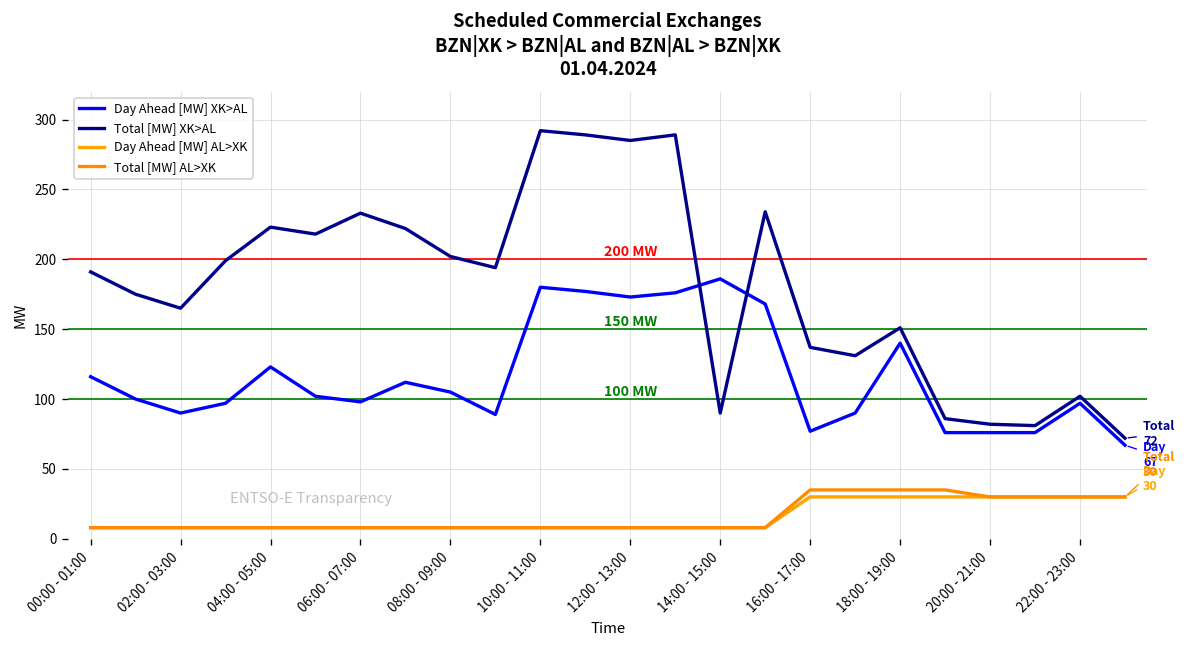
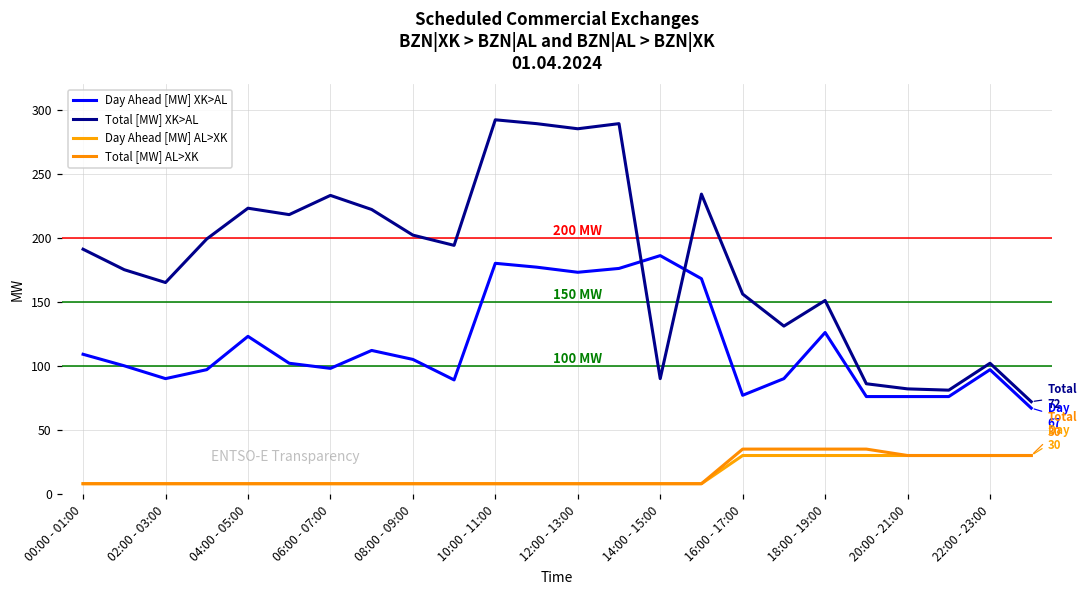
Day Ahead [MW] XK>AL, 00:00 - 01:00: 116 -> 109
Total [MW] XK>AL, 16:00 - 17:00: 137 -> 156
Day Ahead [MW] XK>AL, 18:00 - 19:00: 140 -> 126
